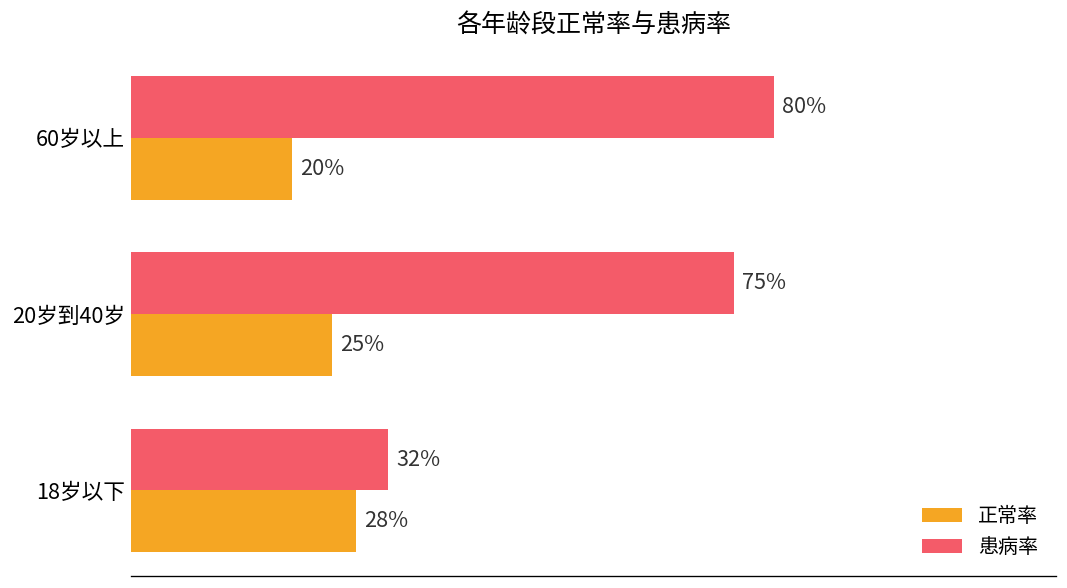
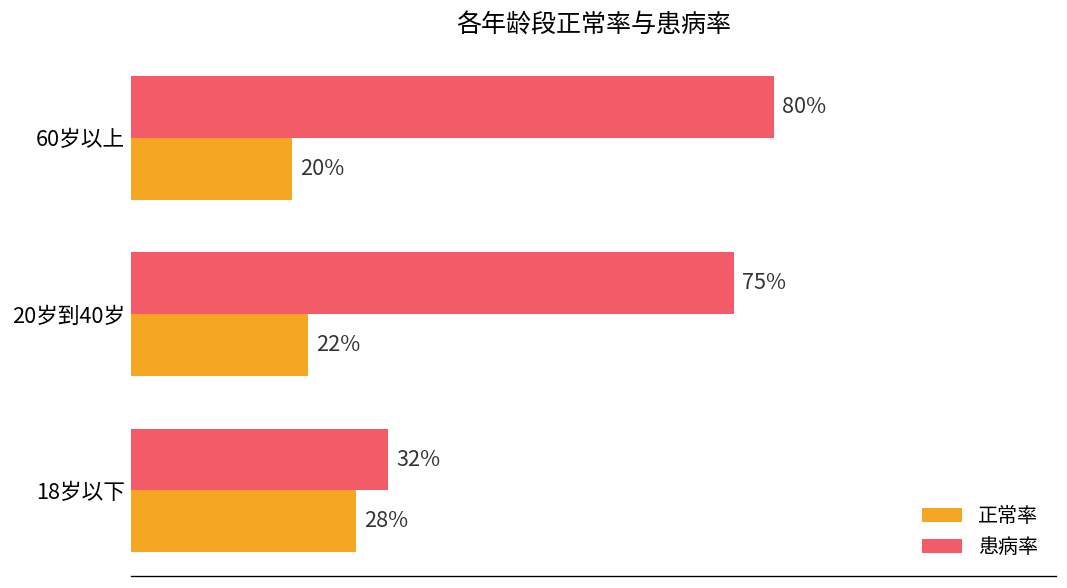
正常率, 20岁到40岁: 25% -> 22%
